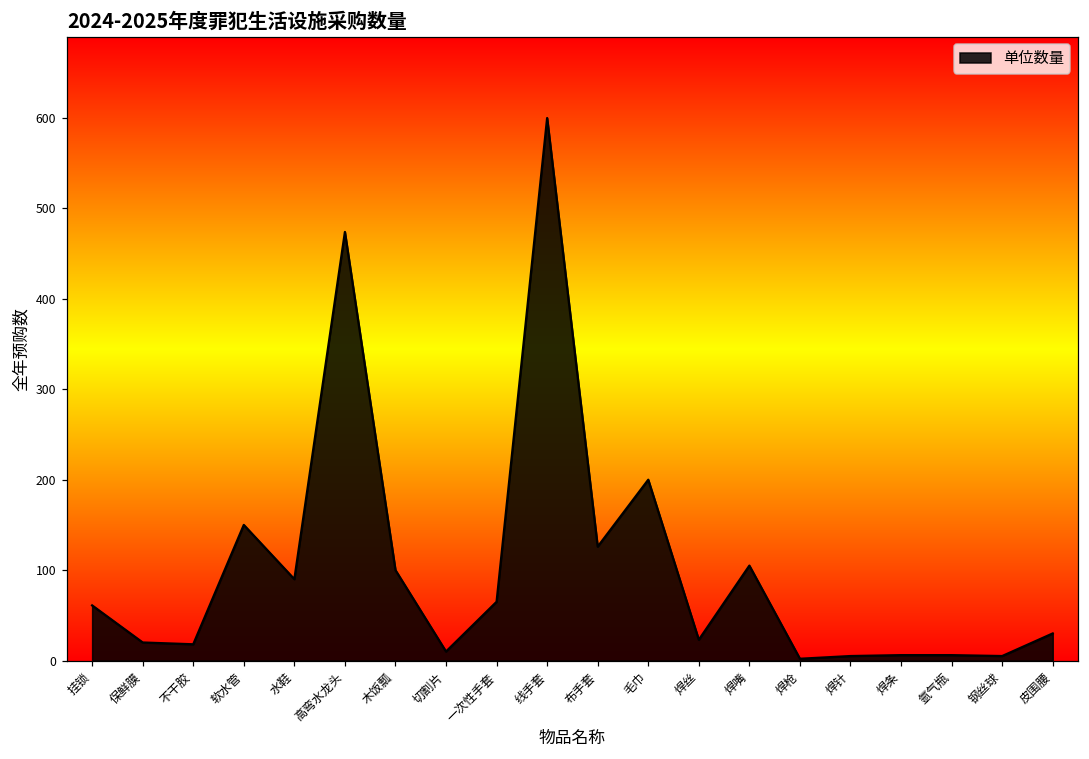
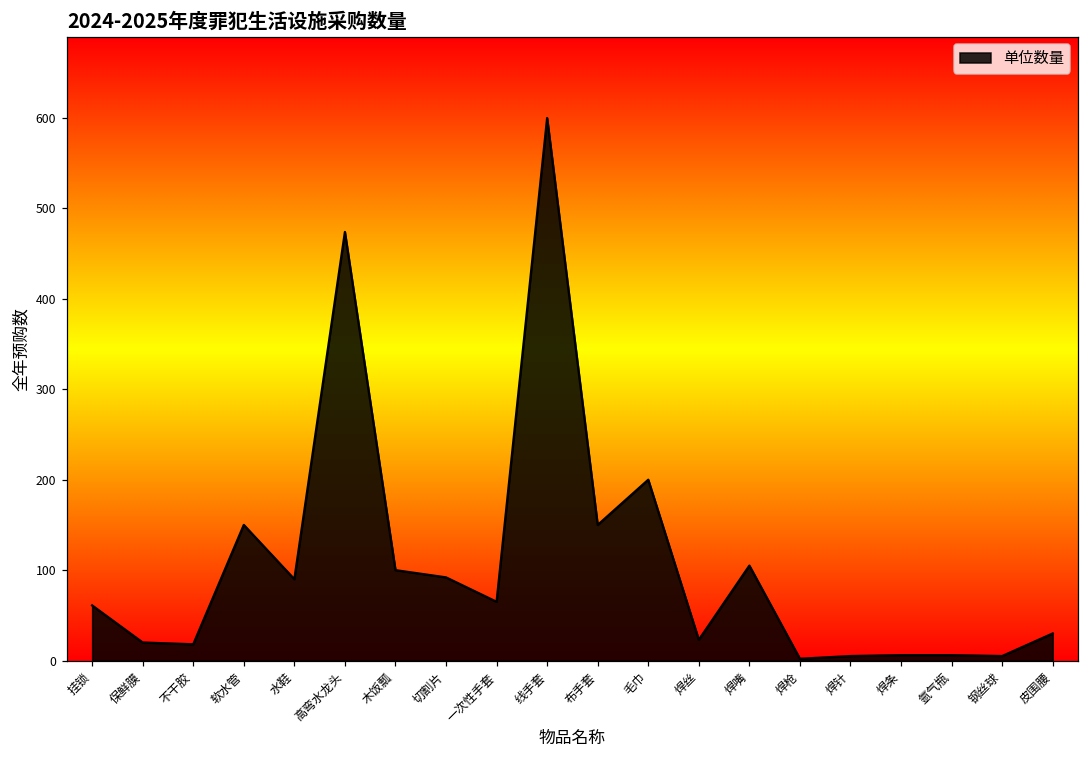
切割片: 10 -> 90
布手套: 130 -> 150
